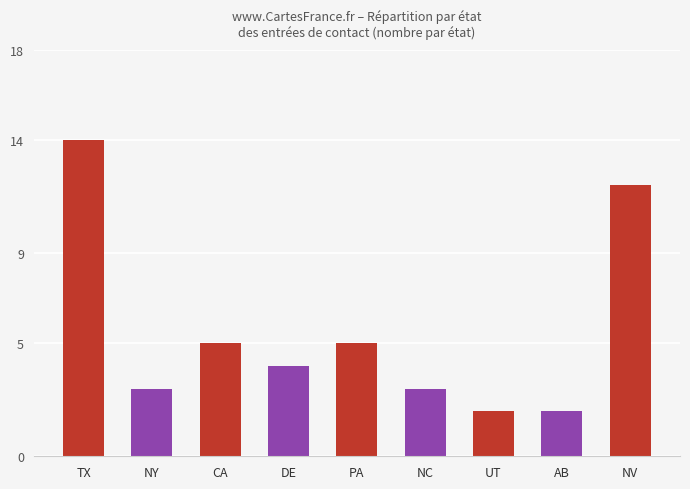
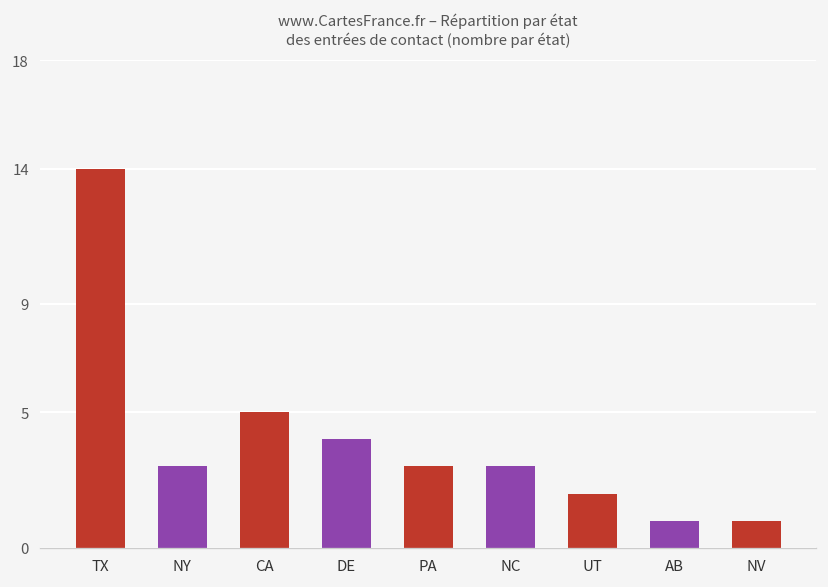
PA: 5 -> 3
AB: 2 -> 1
NV: 12 -> 1
